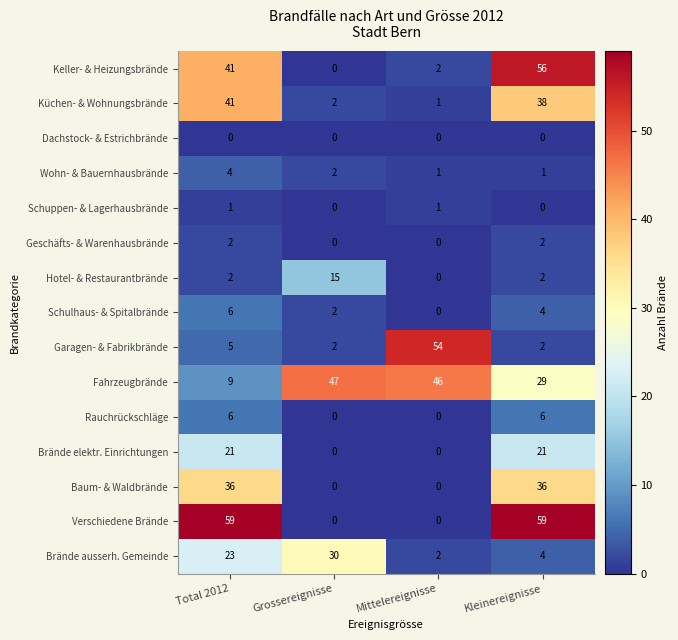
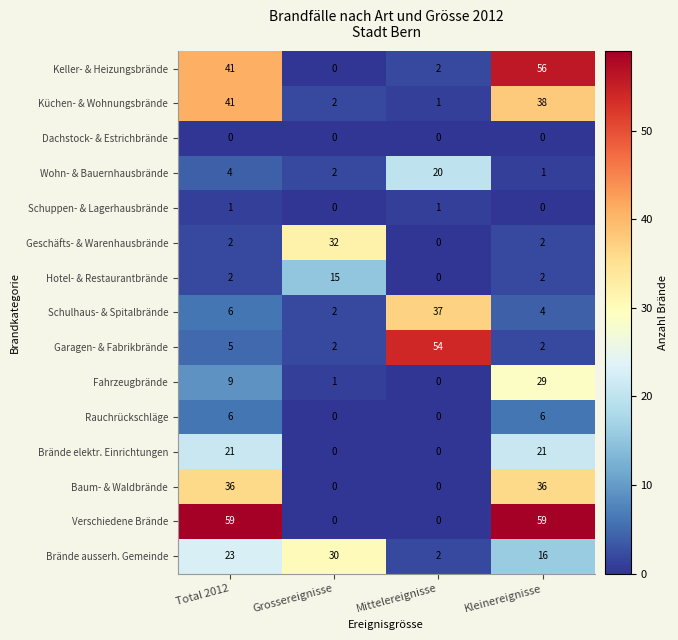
Wohn- & Bauernhausbrände, Mittelereignisse: 1 -> 20
Geschäfts- & Warenhausbrände, Grossereignisse: 0 -> 32
Schulhaus- & Spitalbrände, Mittelereignisse: 0 -> 37
Fahrzeugbrände, Grossereignisse: 47 -> 1
Fahrzeugbrände, Mittelereignisse: 46 -> 0
Brände ausserh. Gemeinde, Kleinereignisse: 4 -> 16
